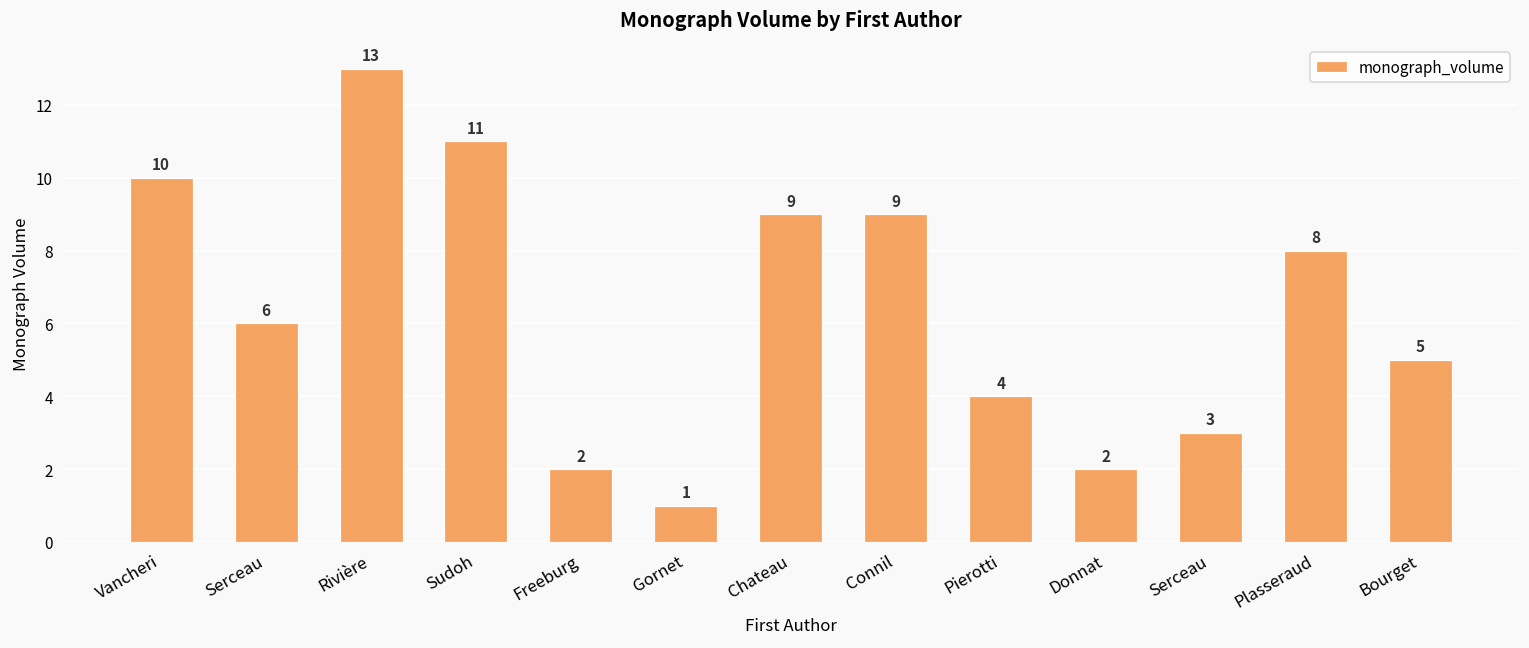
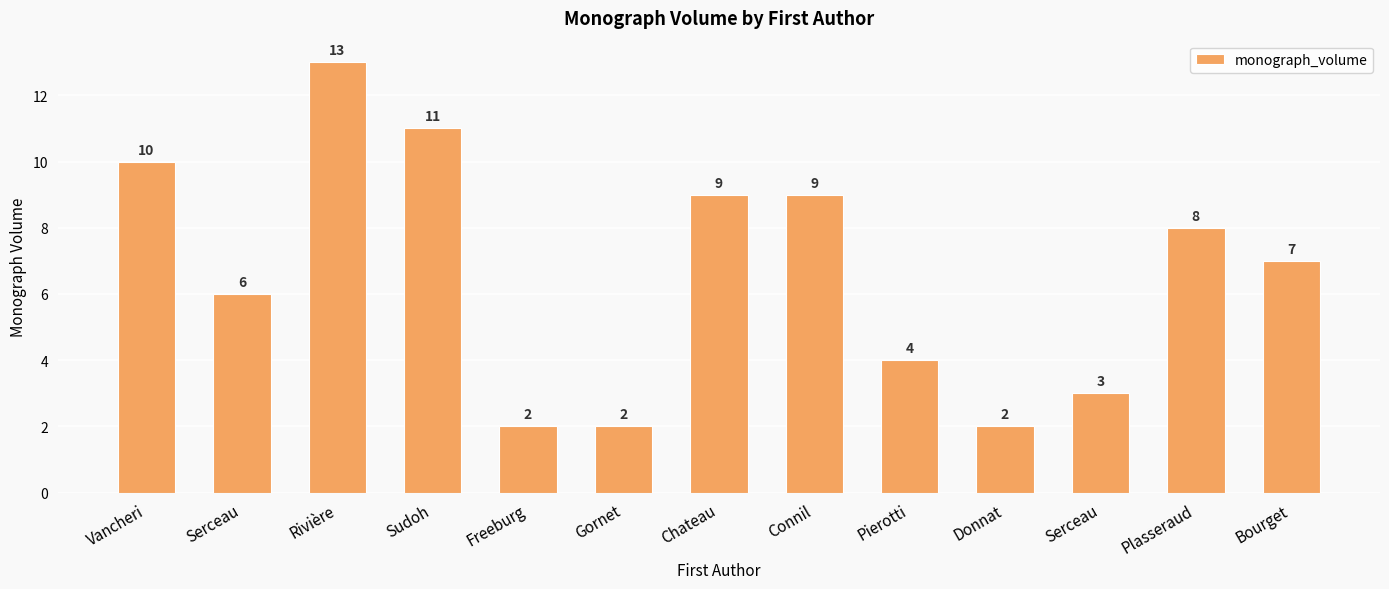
Gornet: 1 -> 2
Bourget: 5 -> 7
